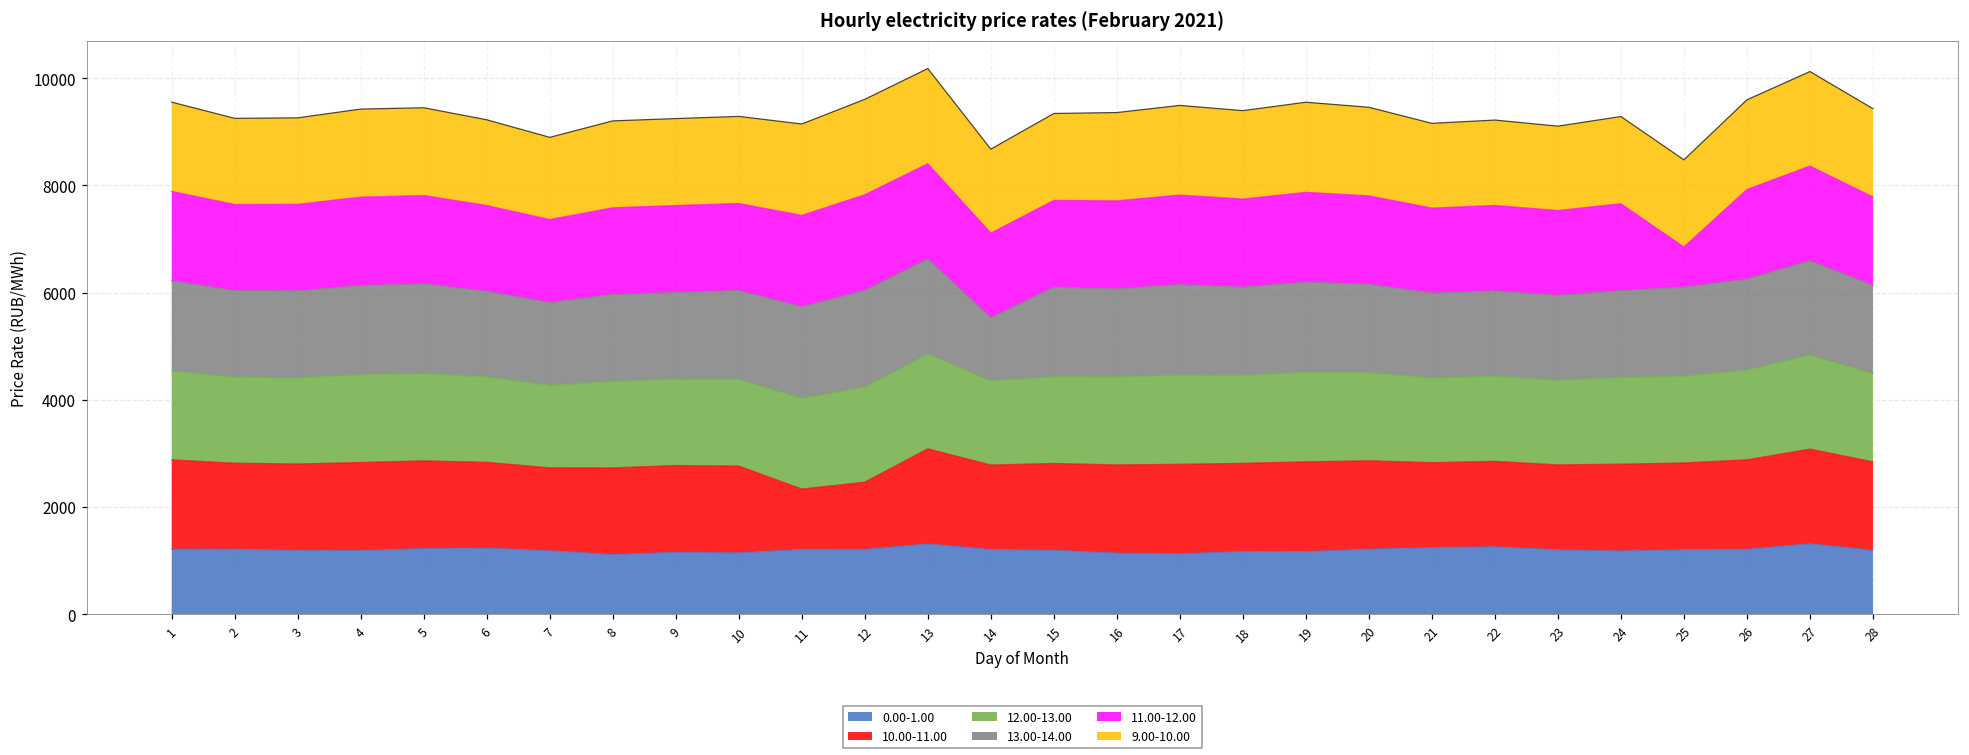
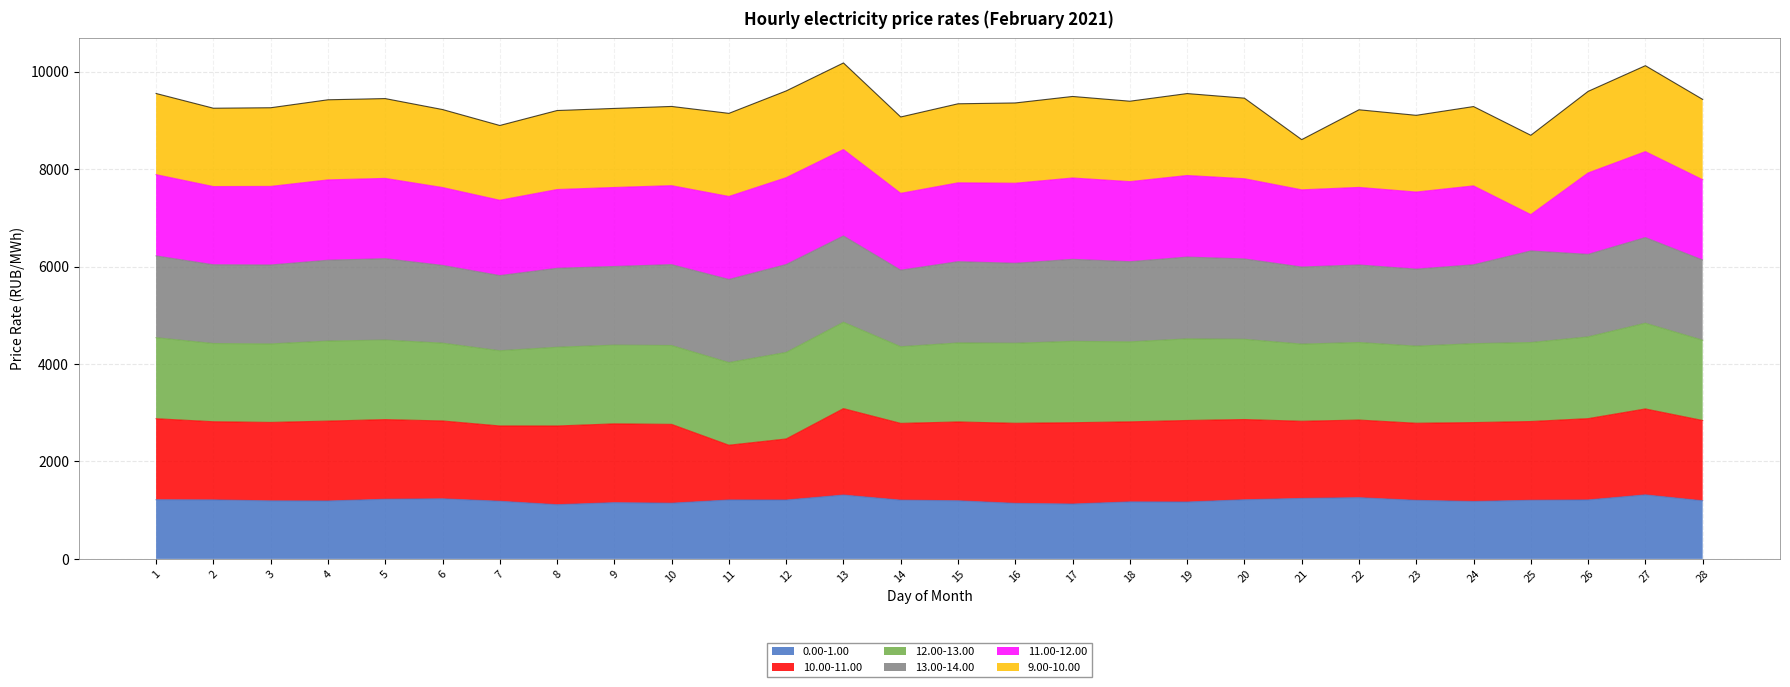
13.00-14.00, 14: 1200 -> 1600
9.00-10.00, 21: 1600 -> 1000
13.00-14.00, 25: 1700 -> 1900
